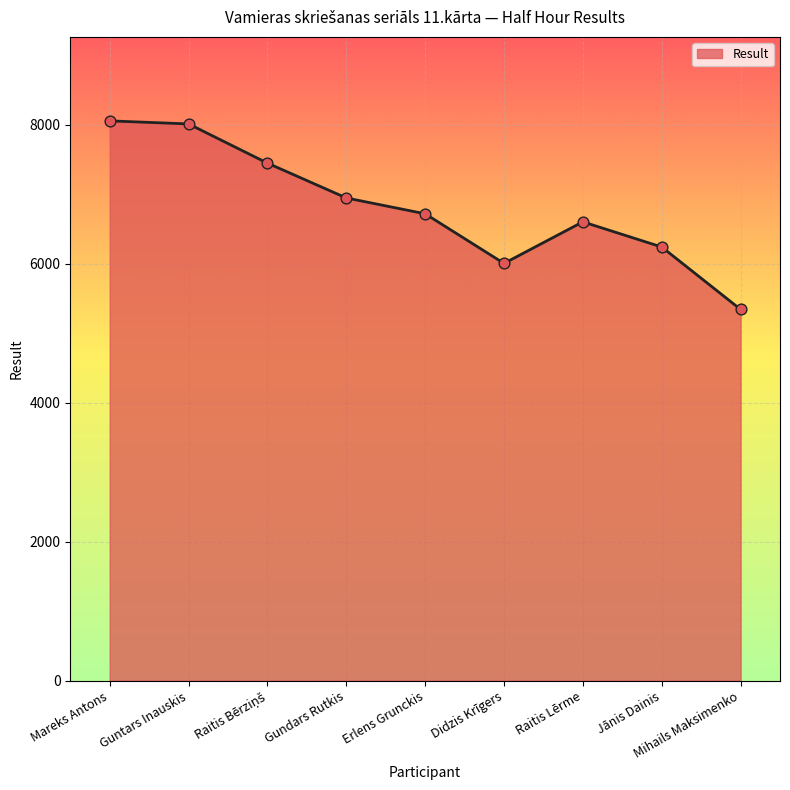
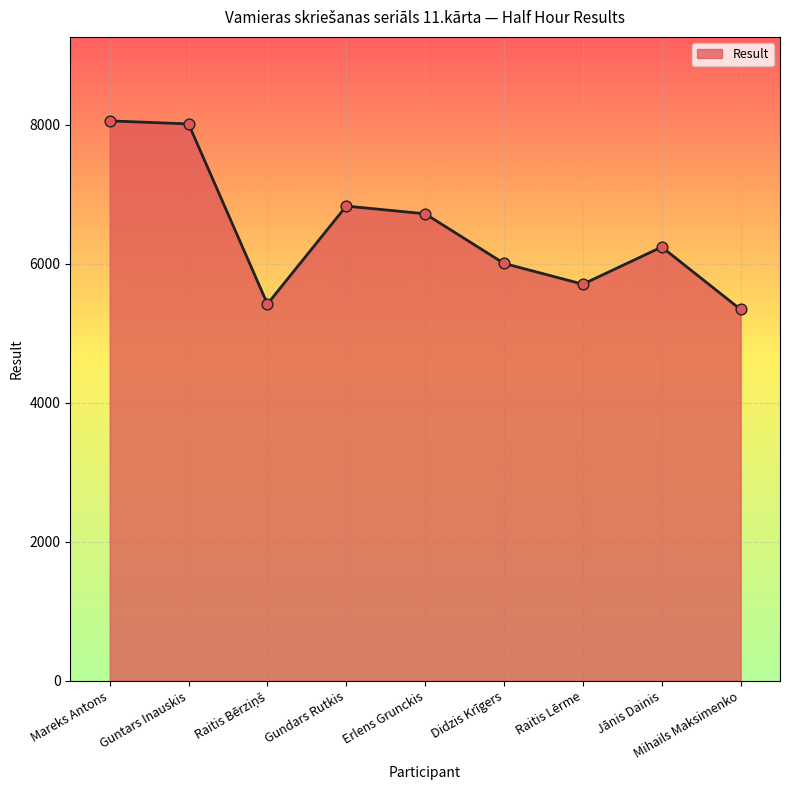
Raitis Bērziņš: 7400 -> 5400
Gundars Rutkis: 6900 -> 6800
Raitis Lērme: 6600 -> 5700
